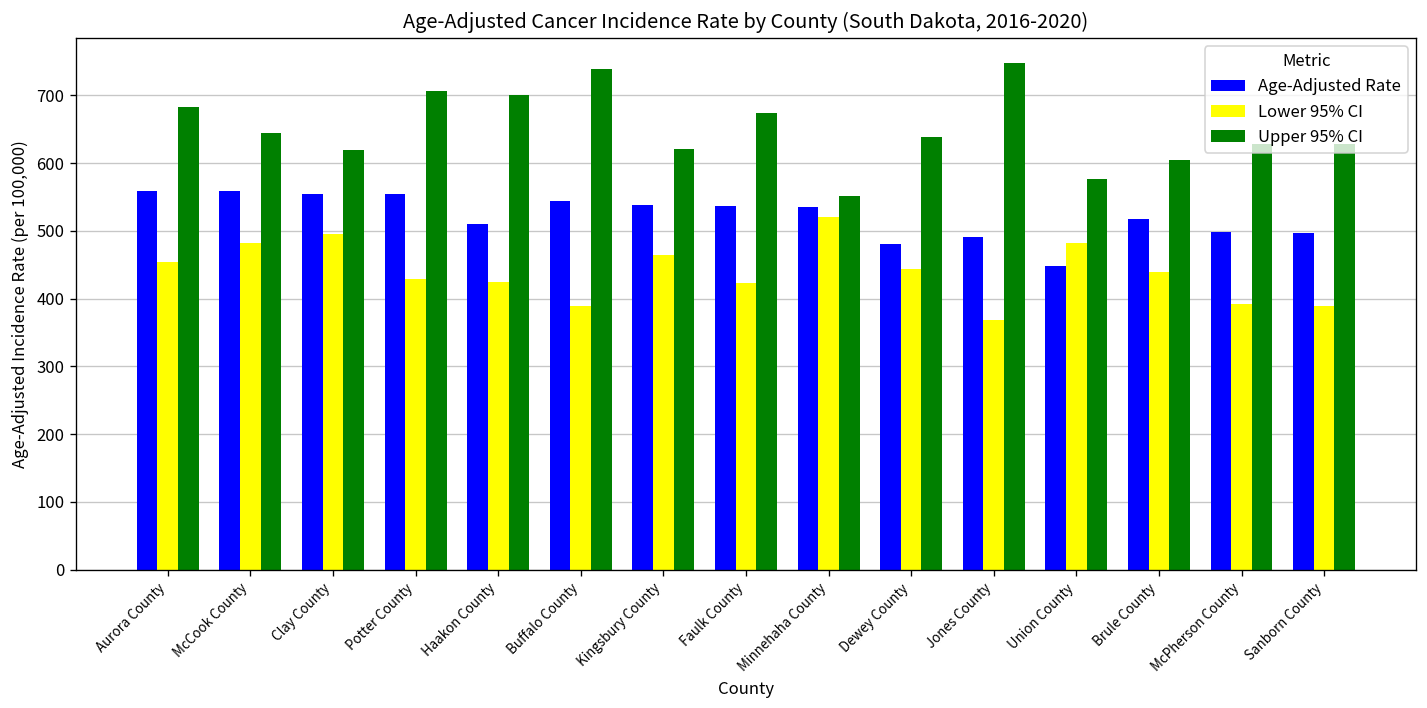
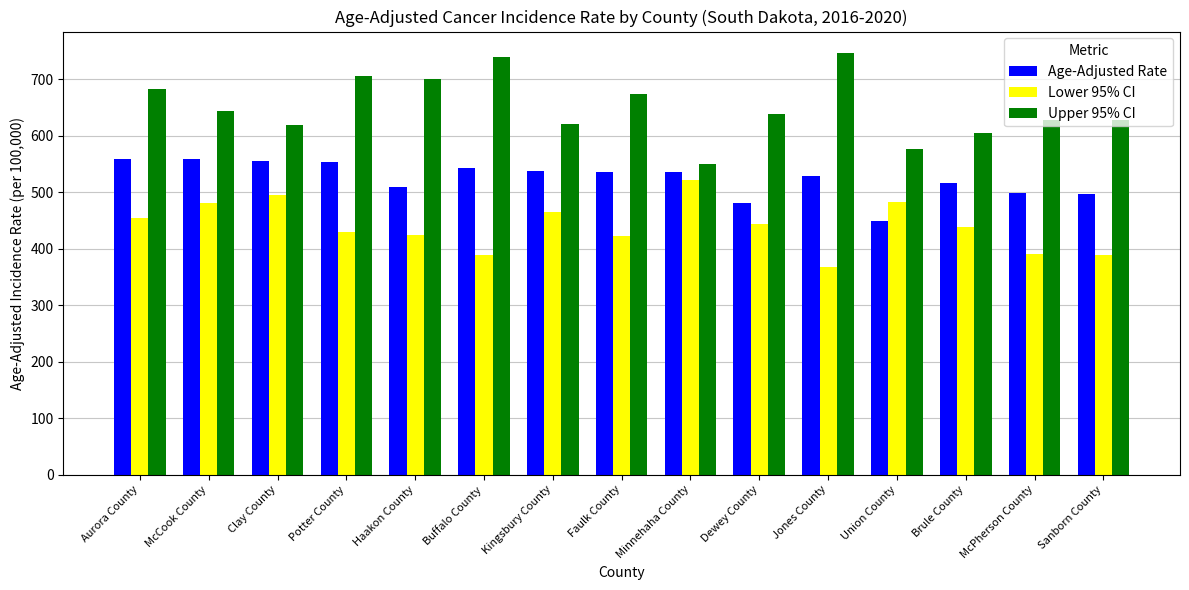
Age-Adjusted Rate, Jones County: 490 -> 530
